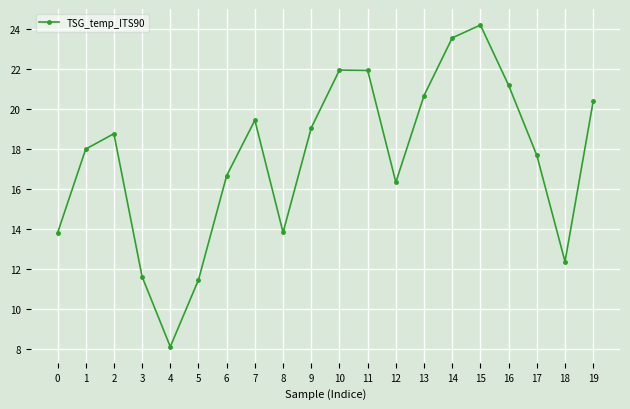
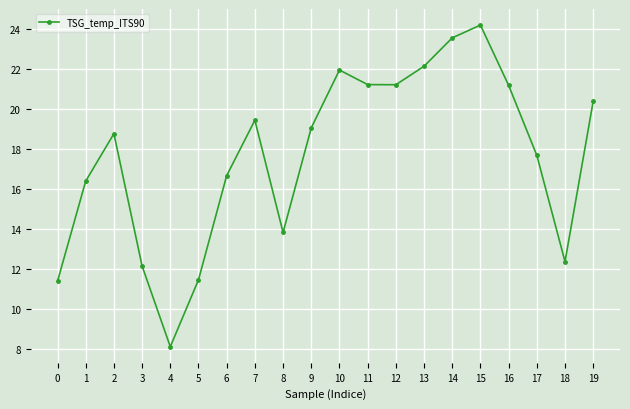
0: 13.8 -> 11.4
1: 18.0 -> 16.4
3: 11.6 -> 12.1
11: 21.9 -> 21.2
12: 16.3 -> 21.2
13: 20.7 -> 22.1
